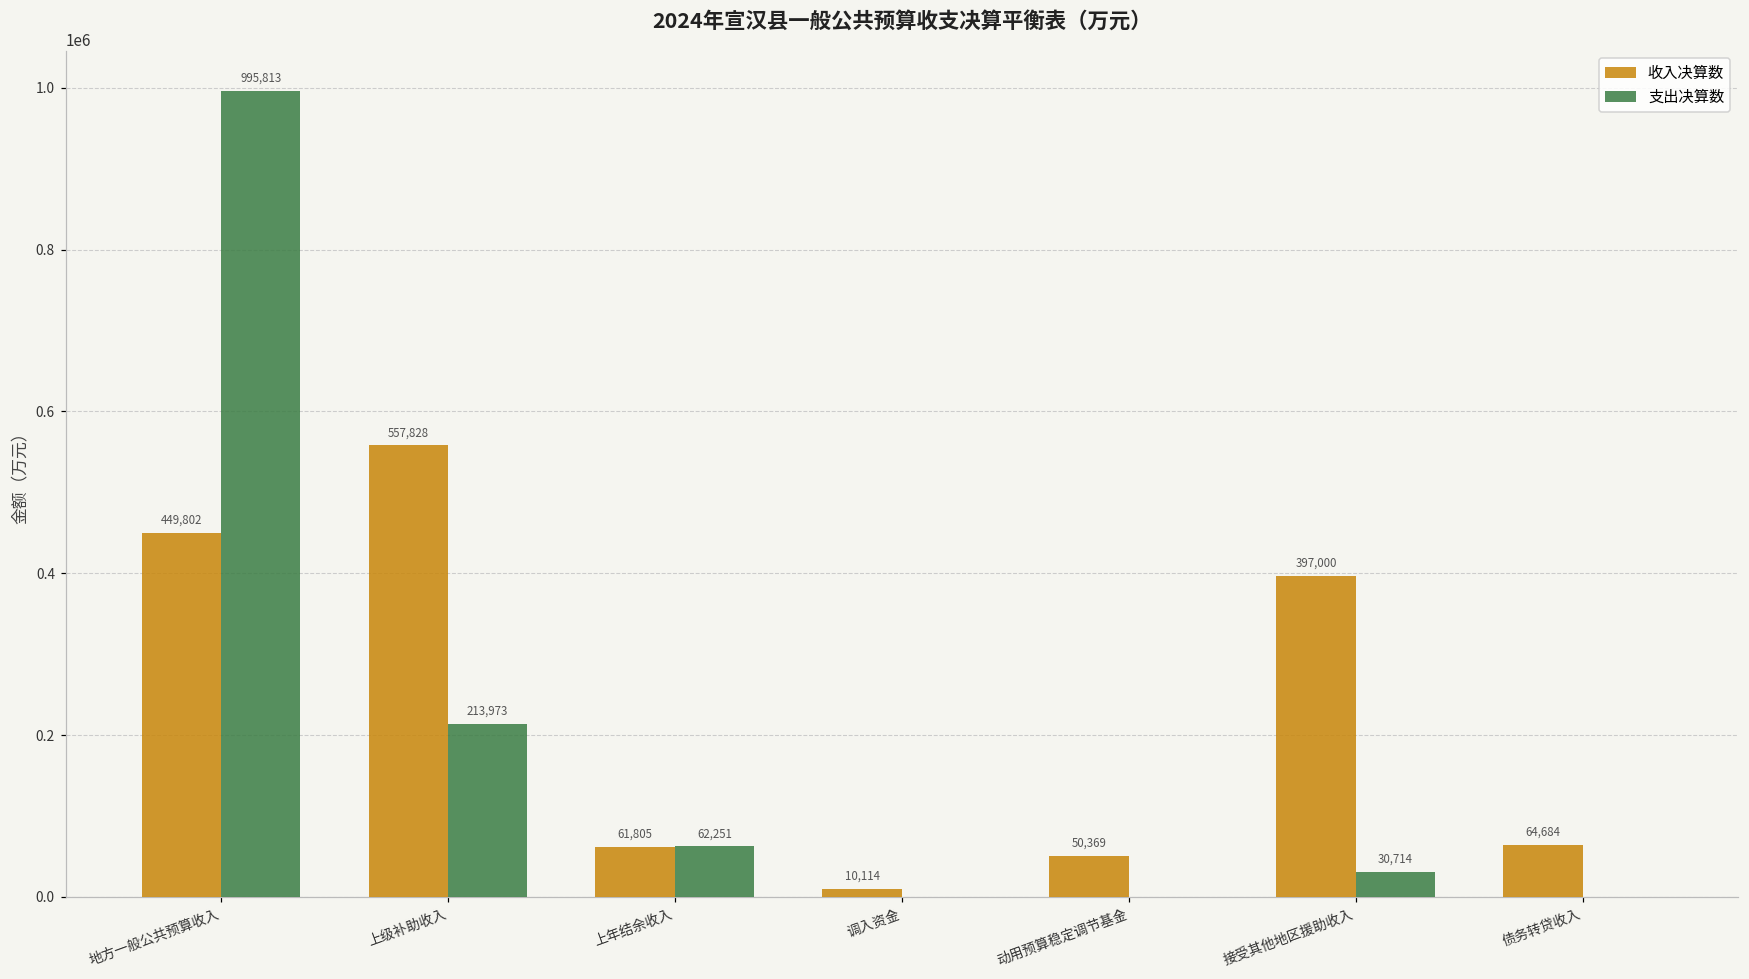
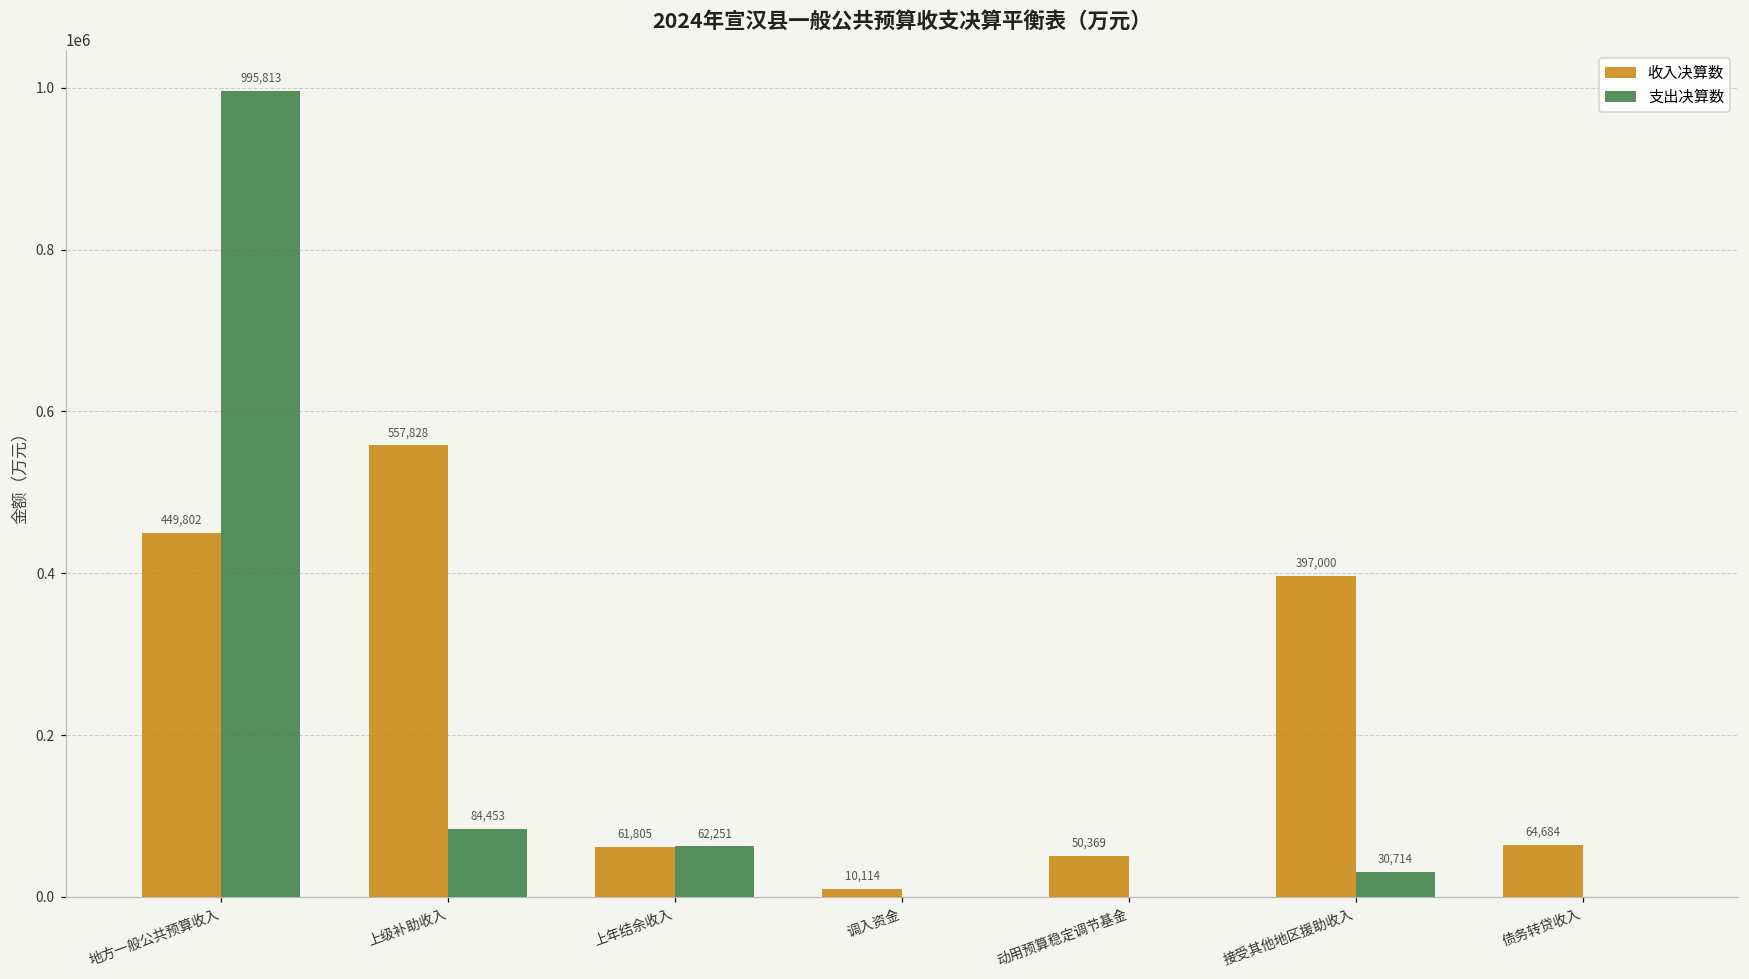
支出决算数, 上级补助收入: 213,973 -> 84,453
